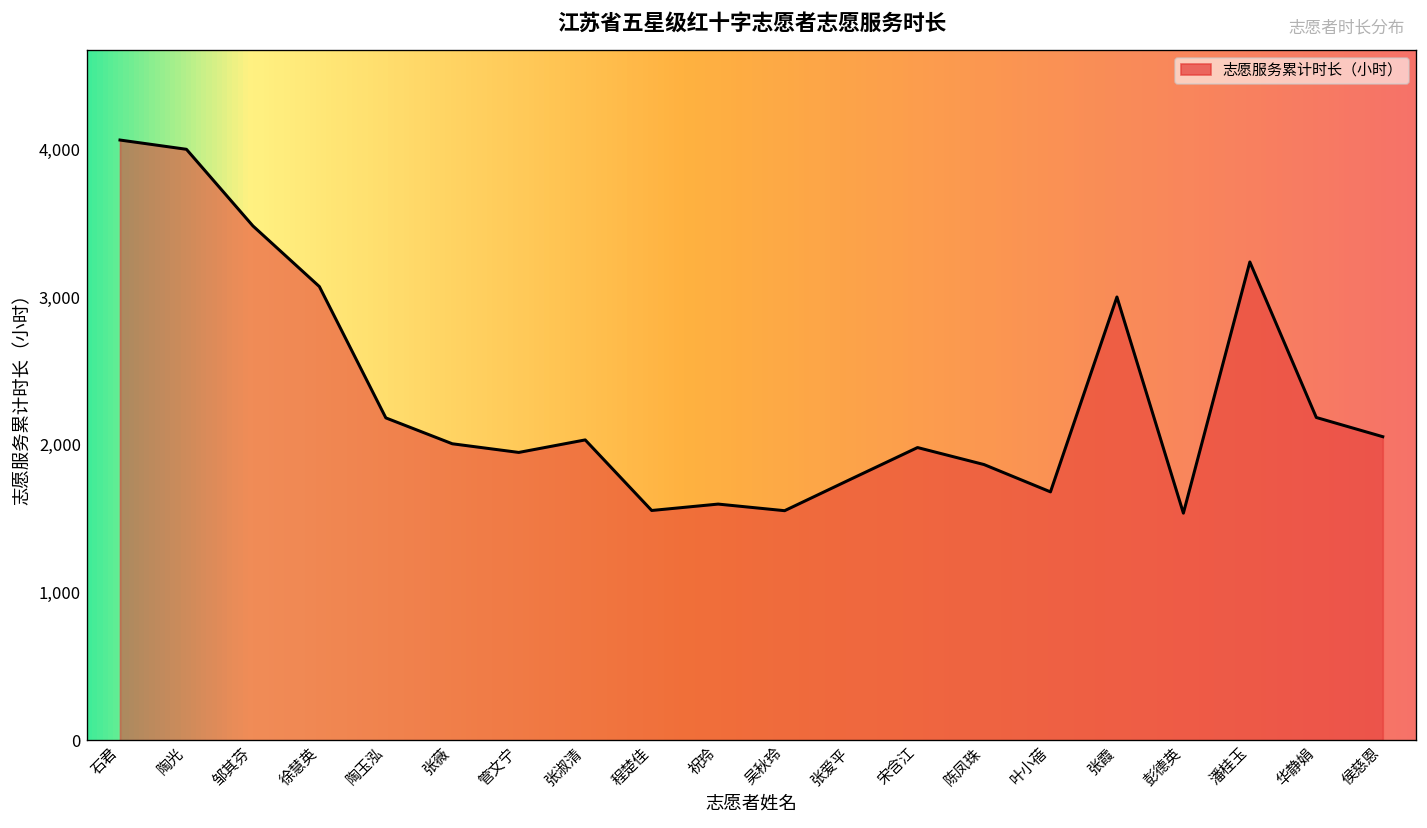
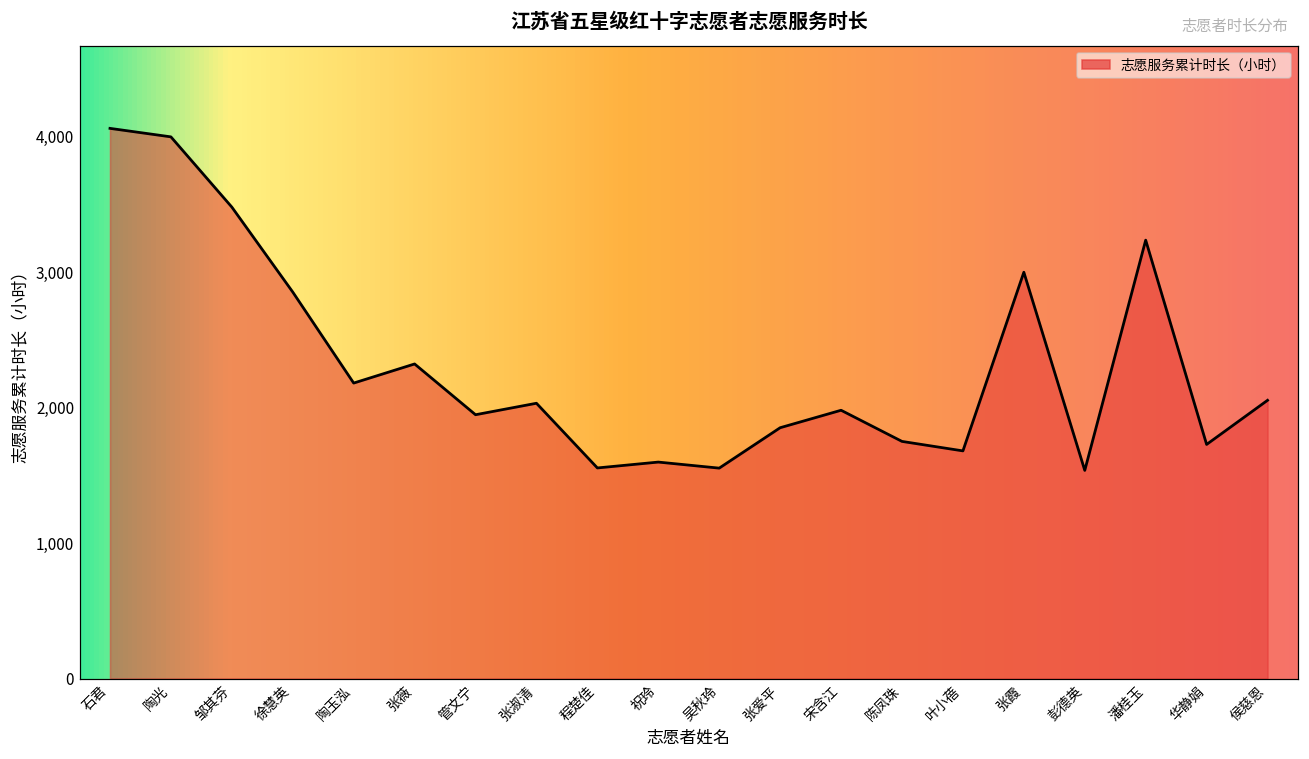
徐慧英: 3,070 -> 2,850
张薇: 2,010 -> 2,320
张爱平: 1,770 -> 1,850
陈凤珠: 1,870 -> 1,750
华静娟: 2,180 -> 1,730
